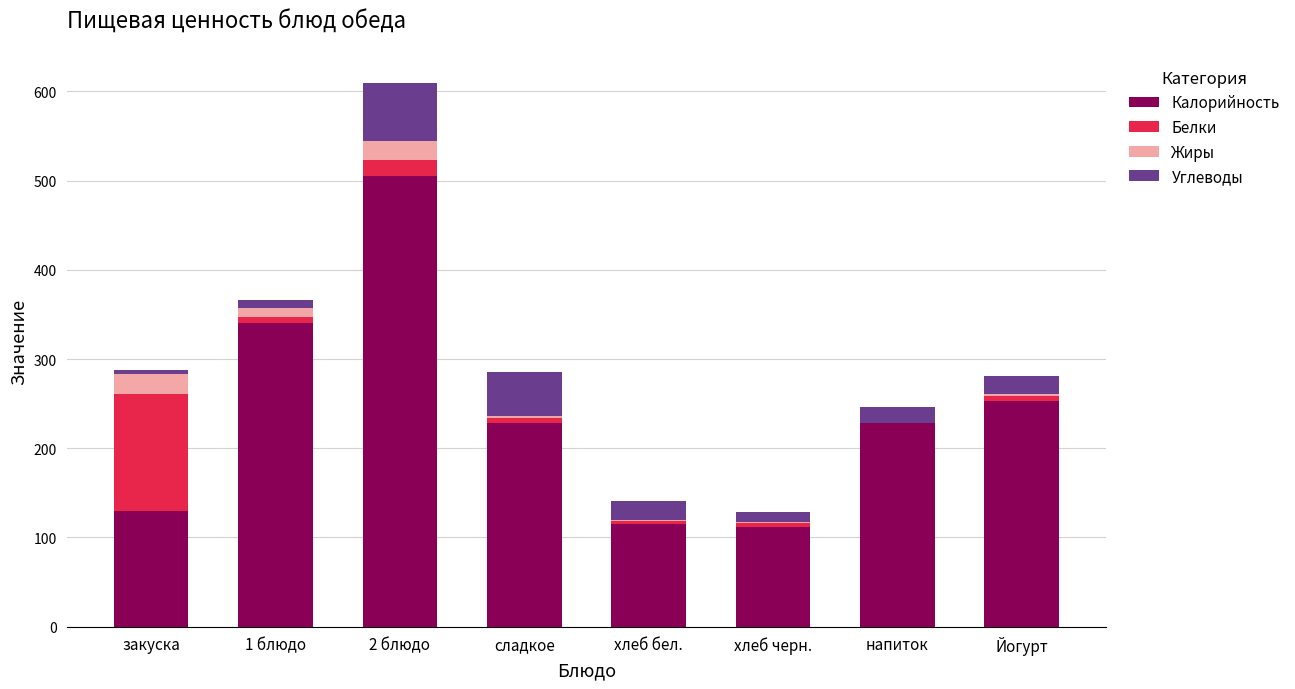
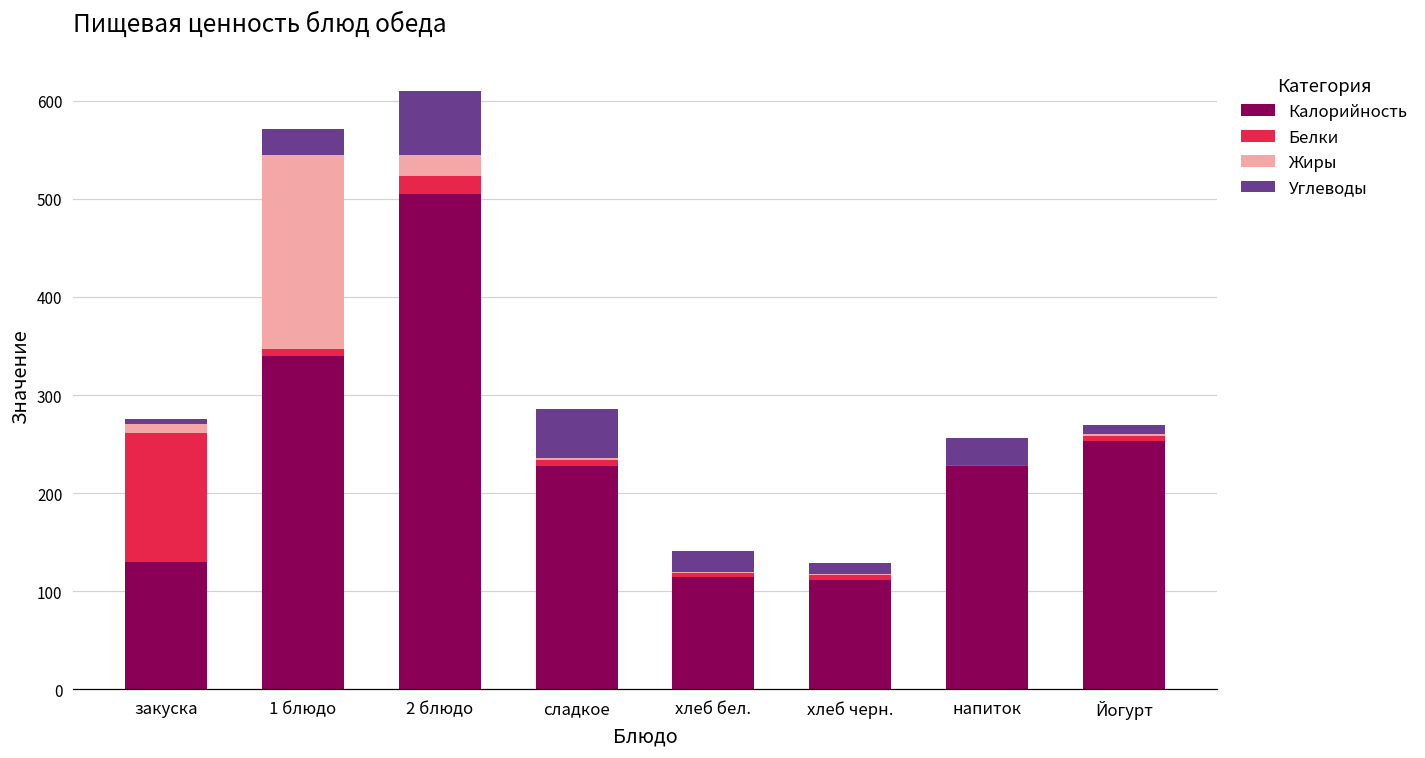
Жиры, закуска: 20 -> 10
Жиры, 1 блюдо: 10 -> 200
Углеводы, 1 блюдо: 10 -> 30
Углеводы, напиток: 20 -> 30
Углеводы, Йогурт: 20 -> 10
